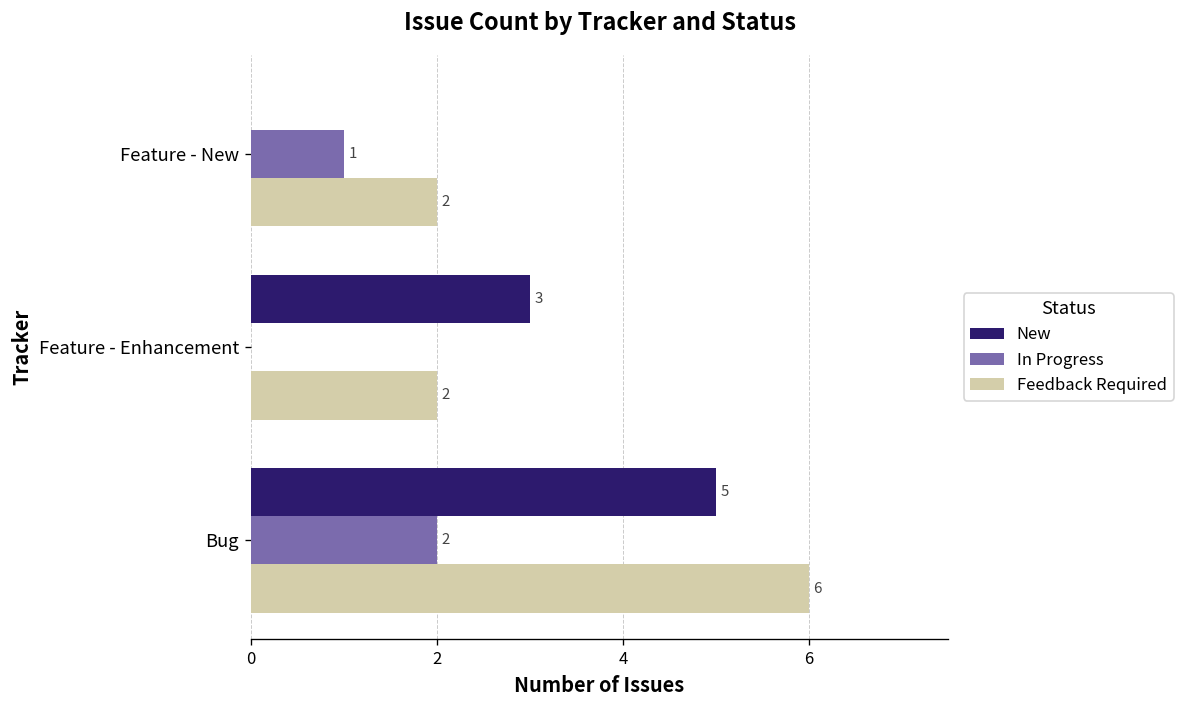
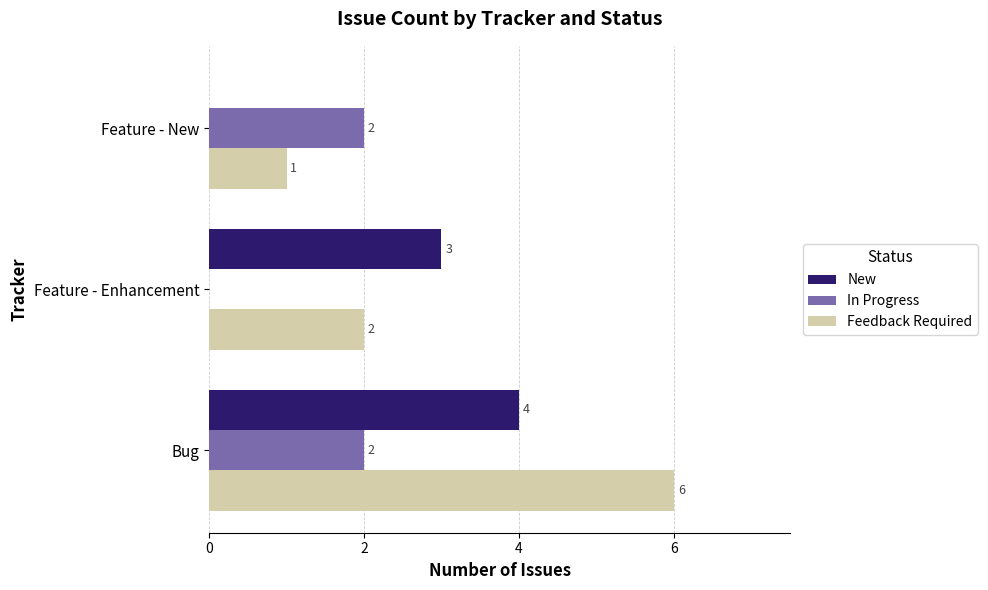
In Progress, Feature - New: 1 -> 2
Feedback Required, Feature - New: 2 -> 1
New, Bug: 5 -> 4
